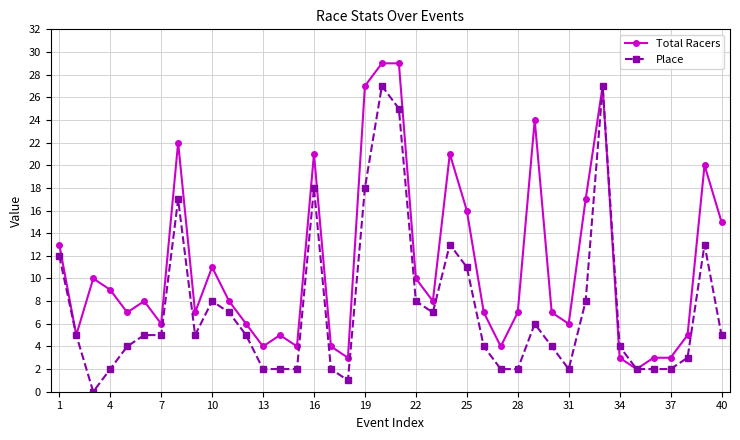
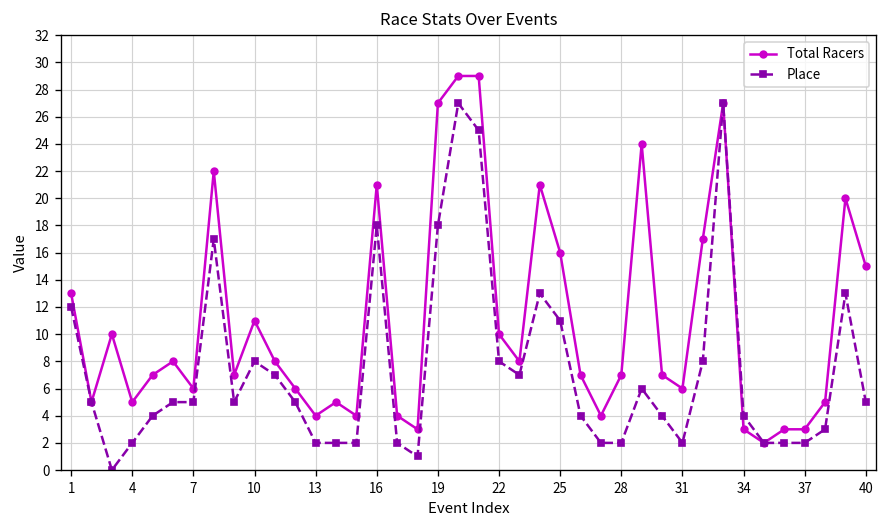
Total Racers, 4: 9 -> 5
